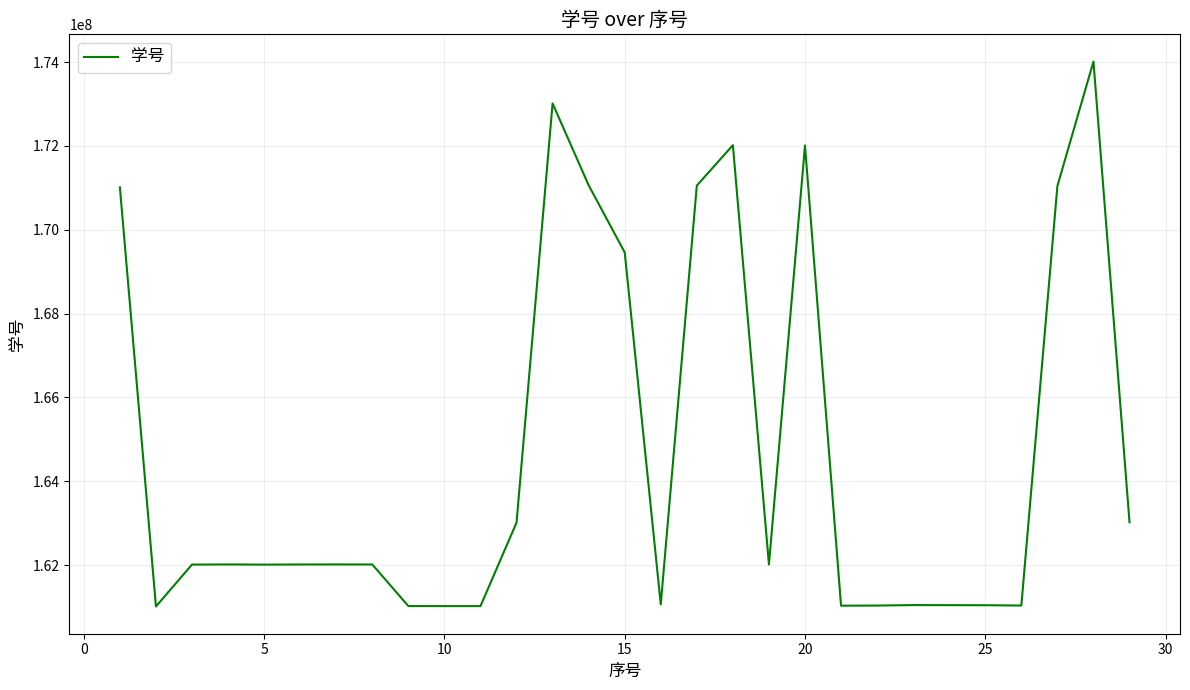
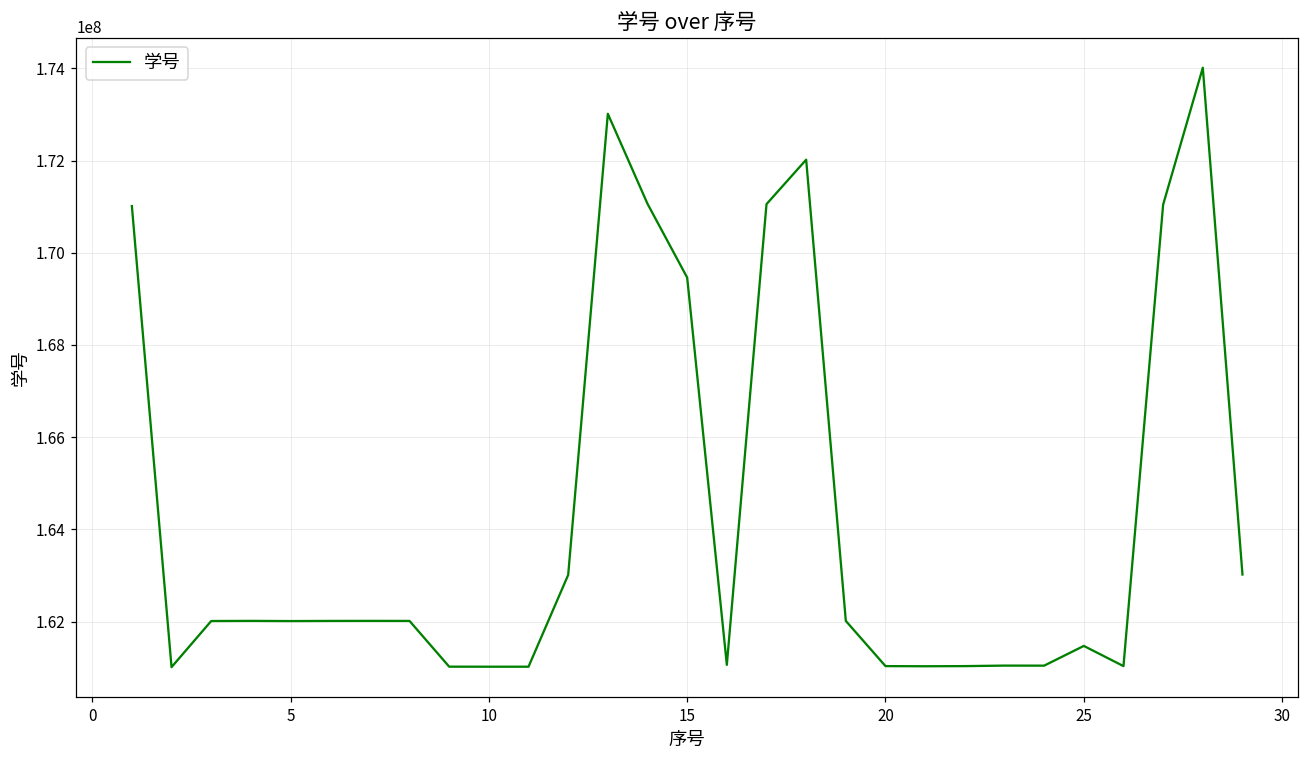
20: 172000000 -> 161000000
25: 161000000 -> 161500000
